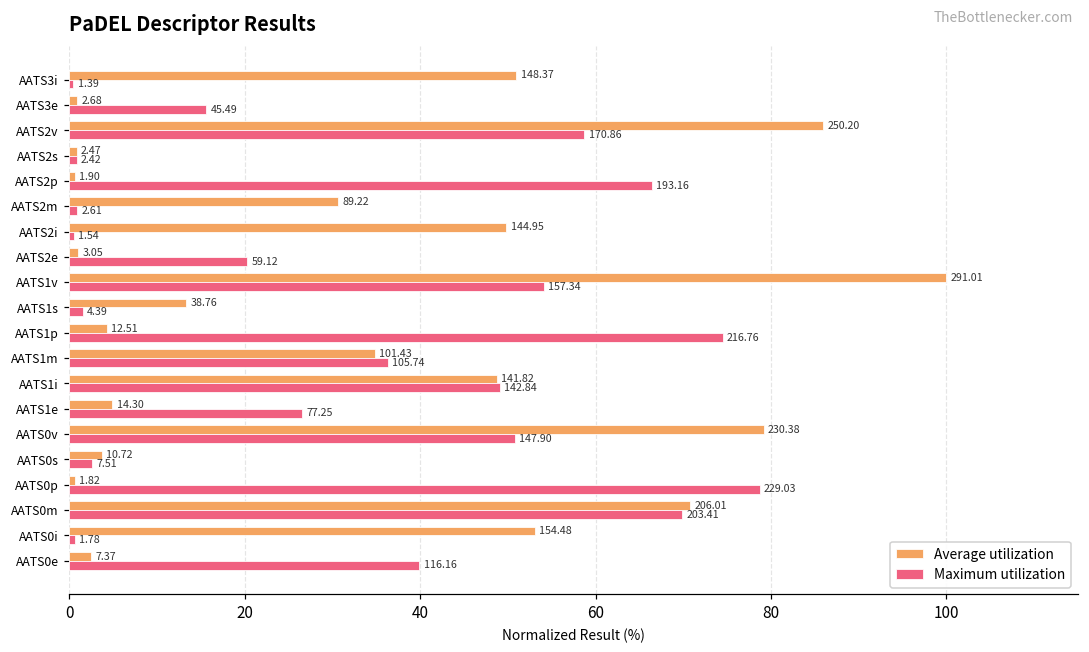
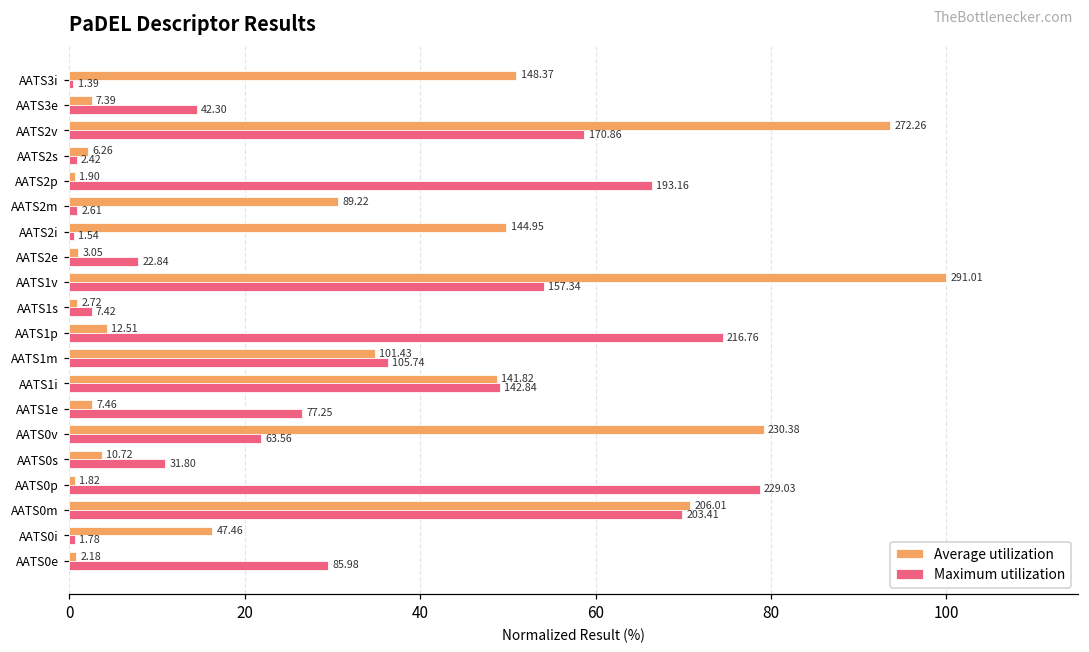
Average utilization, AATS3e: 2.68 -> 7.39
Maximum utilization, AATS3e: 45.49 -> 42.30
Average utilization, AATS2v: 250.20 -> 272.26
Average utilization, AATS2s: 2.47 -> 6.26
Maximum utilization, AATS2e: 59.12 -> 22.84
Average utilization, AATS1s: 38.76 -> 2.72
Maximum utilization, AATS1s: 4.39 -> 7.42
Average utilization, AATS1e: 14.30 -> 7.46
Maximum utilization, AATS0v: 147.90 -> 63.56
Maximum utilization, AATS0s: 7.51 -> 31.80
Average utilization, AATS0i: 154.48 -> 47.46
Average utilization, AATS0e: 7.37 -> 2.18
Maximum utilization, AATS0e: 116.16 -> 85.98
